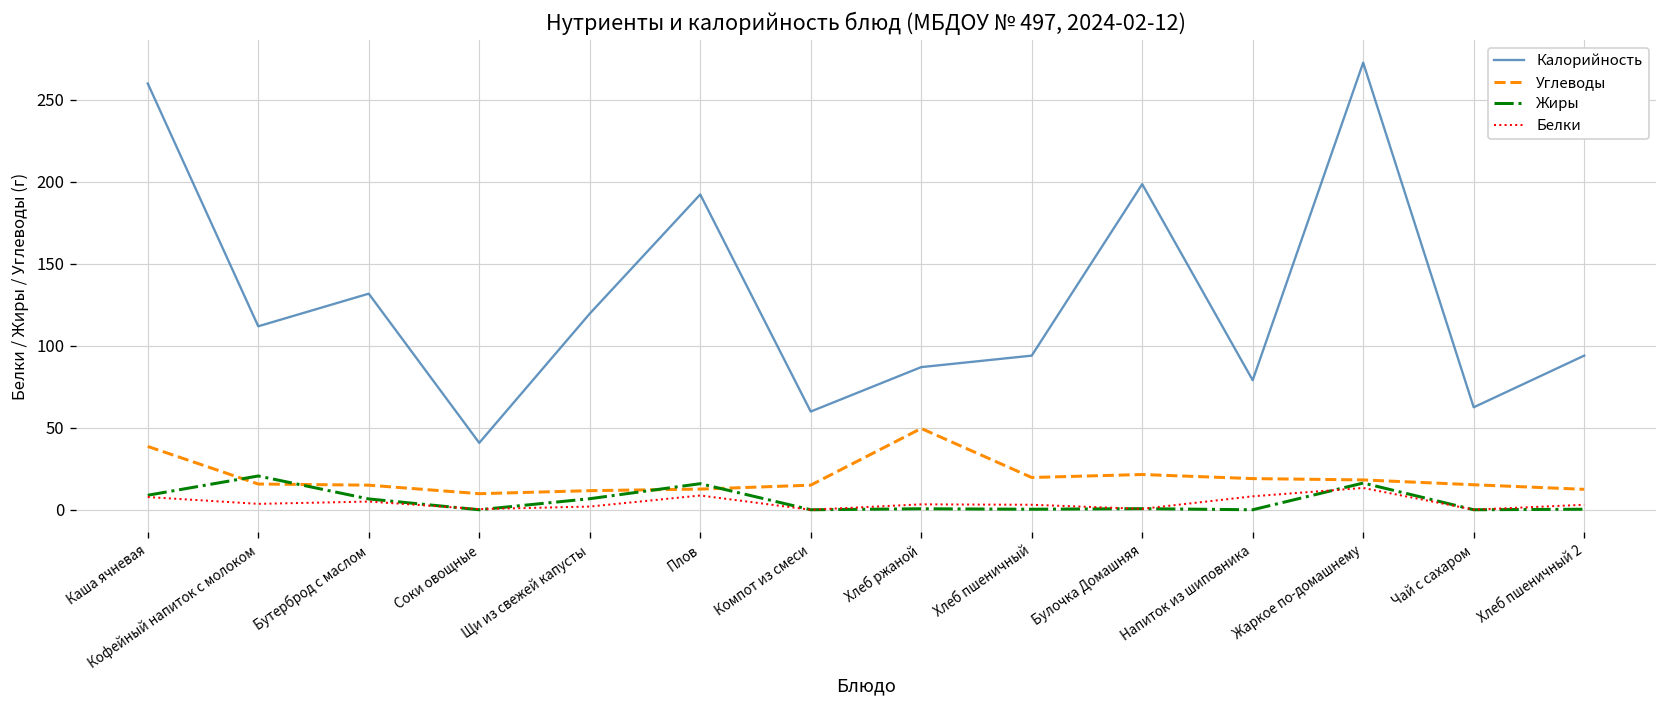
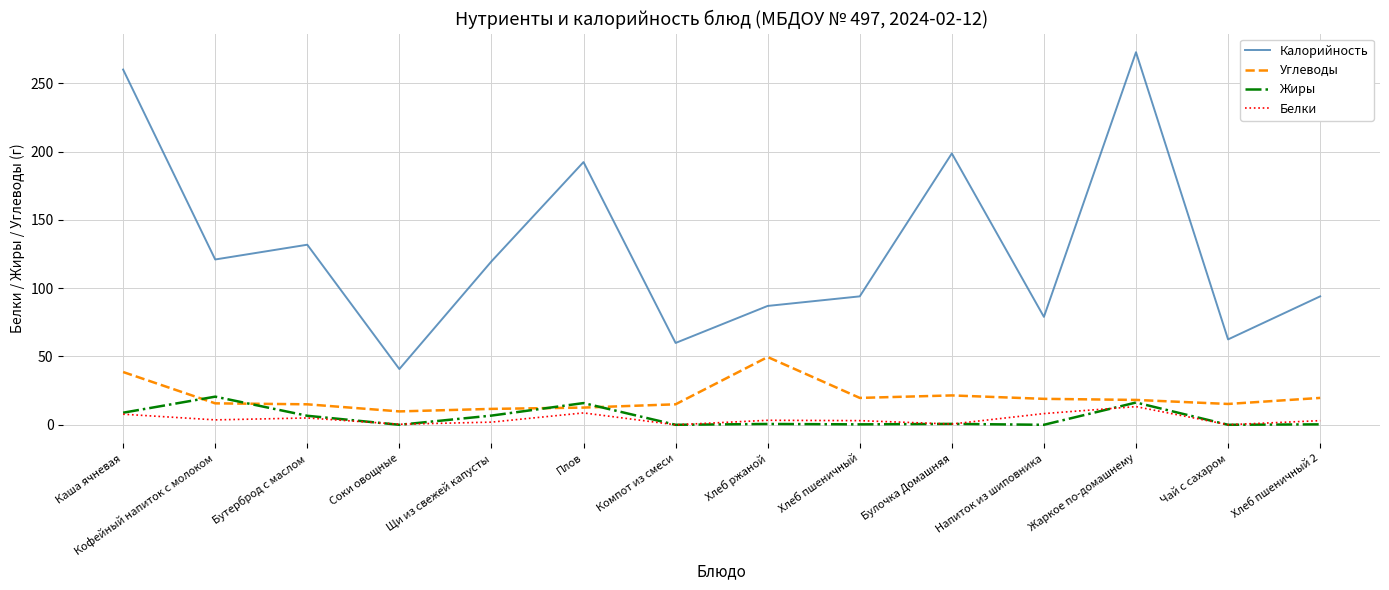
Калорийность, Кофейный напиток с молоком: 112 -> 121
Углеводы, Хлеб пшеничный 2: 12 -> 20
